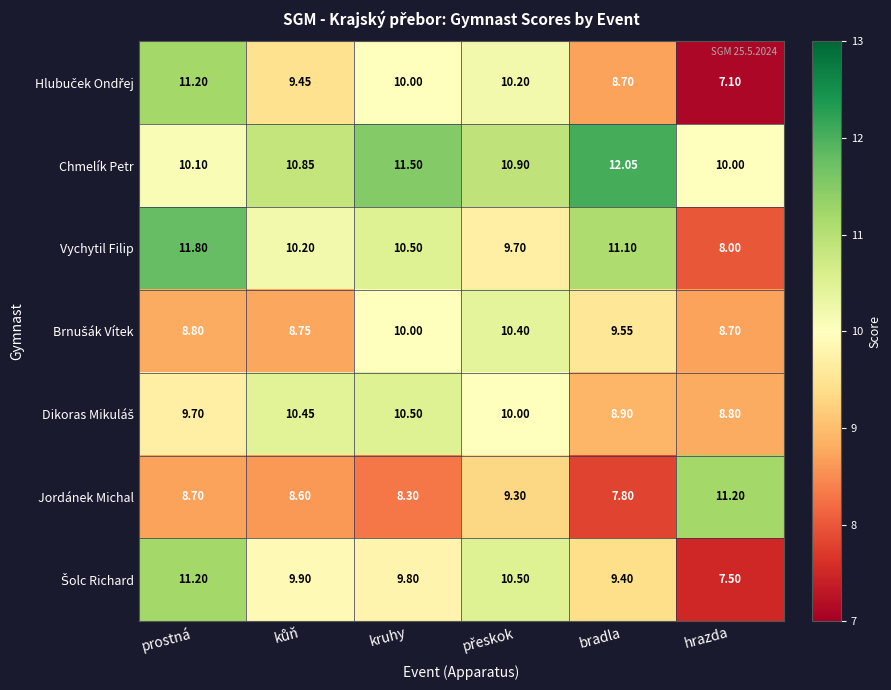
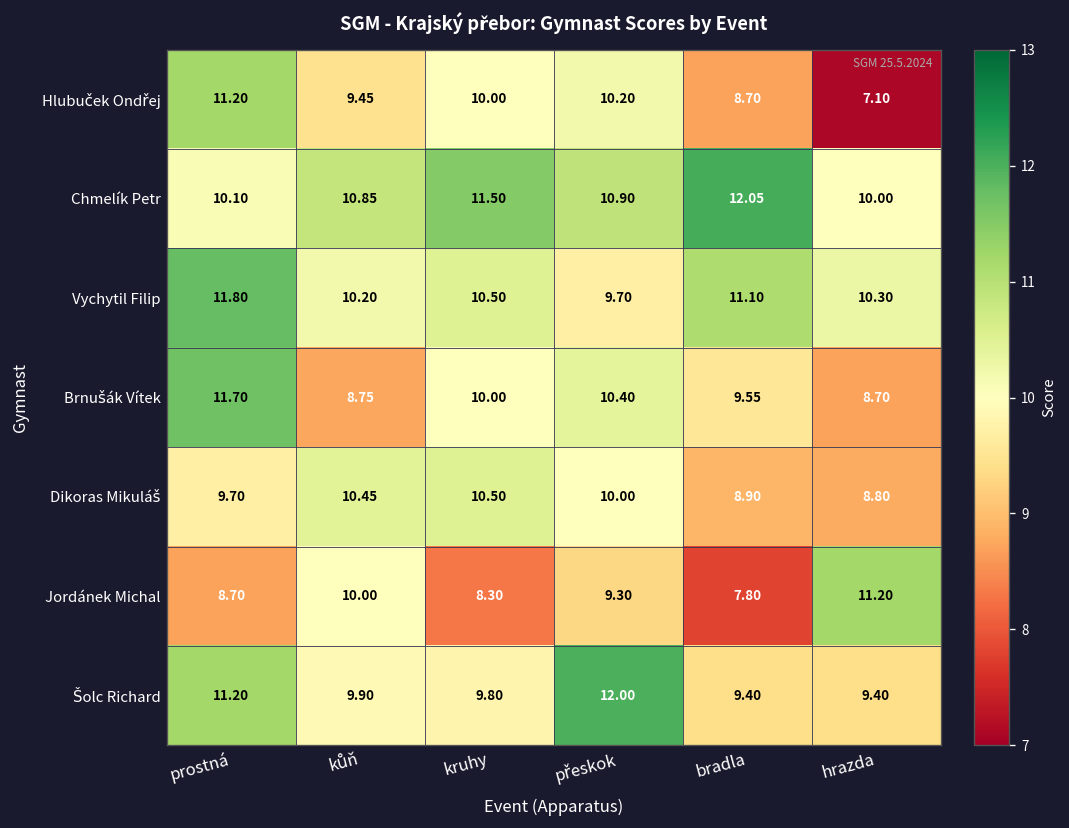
Vychytil Filip, hrazda: 8.00 -> 10.30
Brnušák Vítek, prostná: 8.80 -> 11.70
Jordánek Michal, kůň: 8.60 -> 10.00
Šolc Richard, přeskok: 10.50 -> 12.00
Šolc Richard, hrazda: 7.50 -> 9.40
